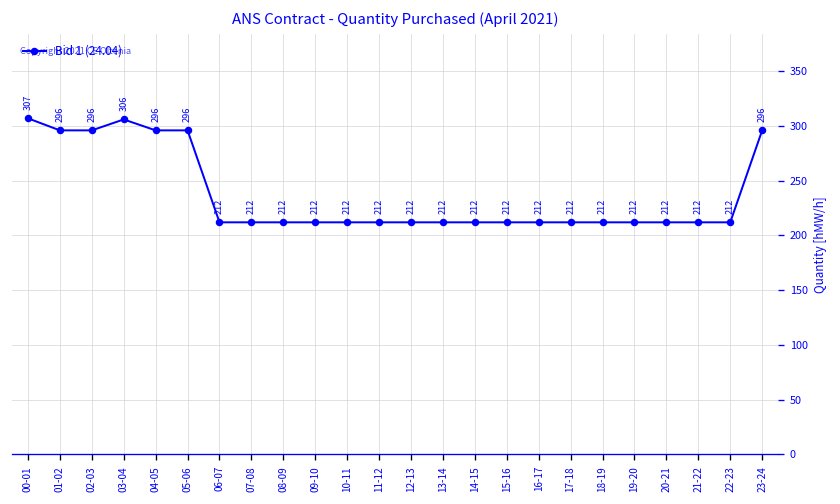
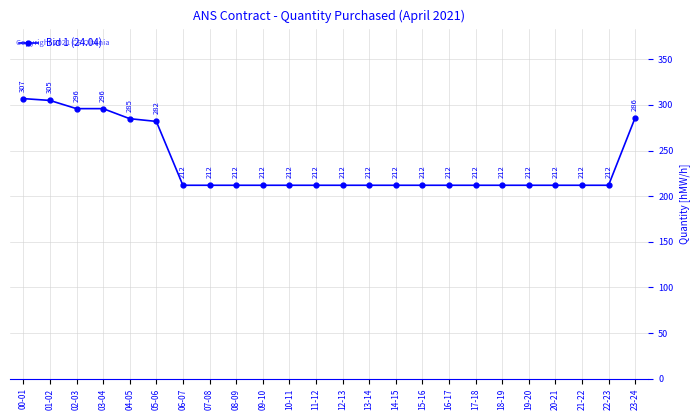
01-02: 296 -> 305
03-04: 306 -> 296
04-05: 296 -> 285
05-06: 296 -> 282
23-24: 296 -> 286
